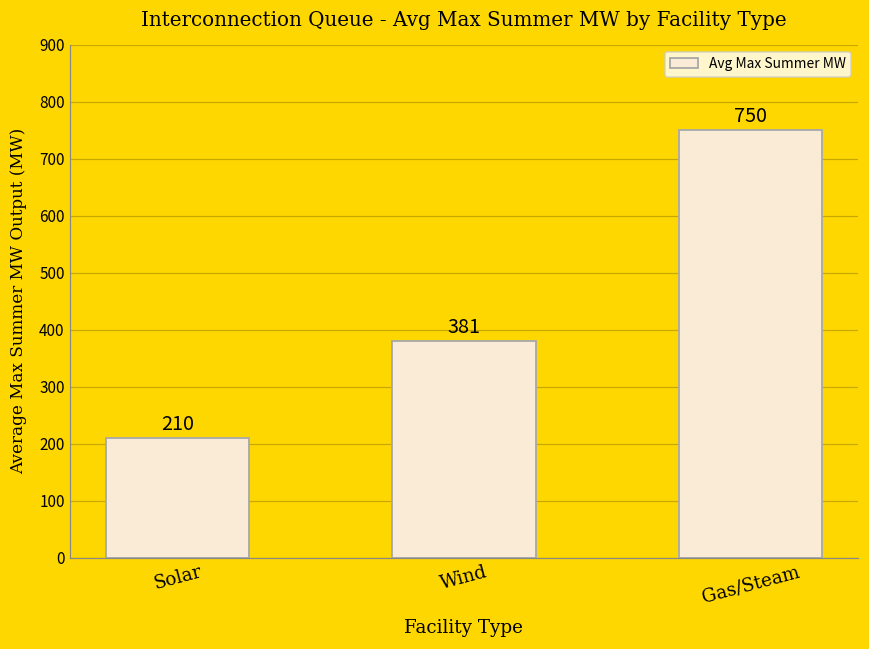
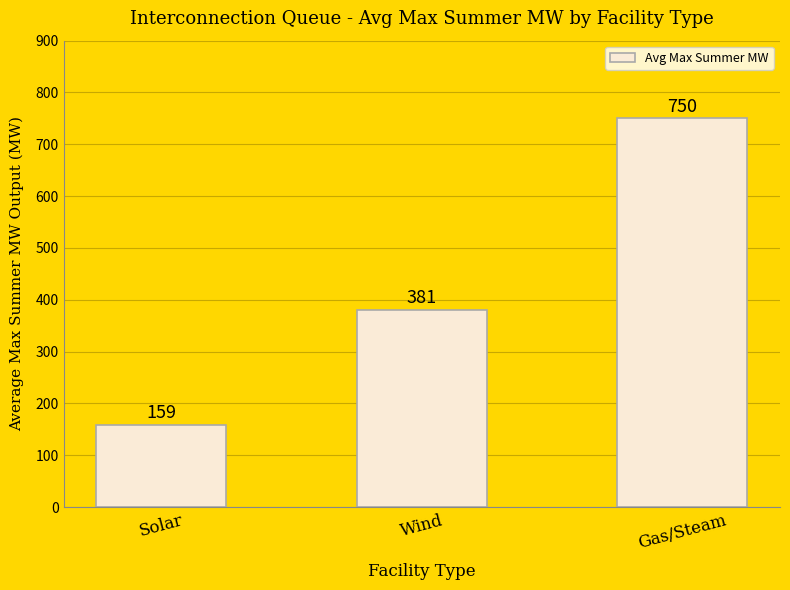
Solar: 210 -> 159
